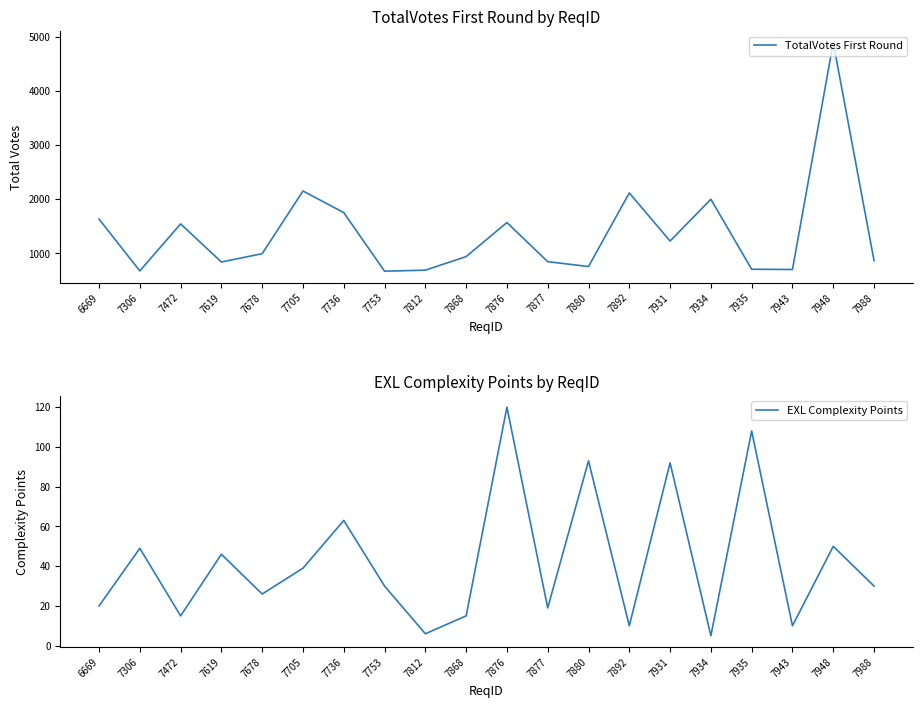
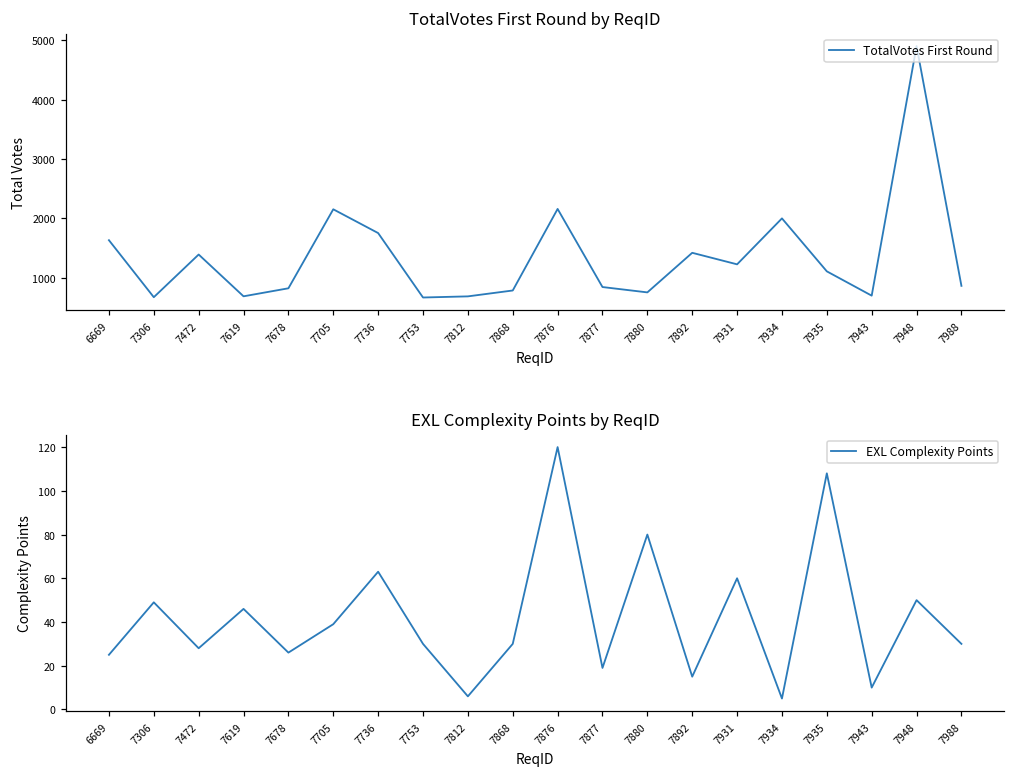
TotalVotes First Round by ReqID, 7472: 1500 -> 1400
TotalVotes First Round by ReqID, 7619: 800 -> 700
TotalVotes First Round by ReqID, 7678: 1000 -> 800
TotalVotes First Round by ReqID, 7868: 900 -> 800
TotalVotes First Round by ReqID, 7876: 1600 -> 2200
TotalVotes First Round by ReqID, 7892: 2100 -> 1400
TotalVotes First Round by ReqID, 7935: 700 -> 1100
EXL Complexity Points by ReqID, 6669: 20 -> 25
EXL Complexity Points by ReqID, 7472: 15 -> 28
EXL Complexity Points by ReqID, 7868: 15 -> 30
EXL Complexity Points by ReqID, 7880: 93 -> 80
EXL Complexity Points by ReqID, 7892: 10 -> 15
EXL Complexity Points by ReqID, 7931: 92 -> 60
